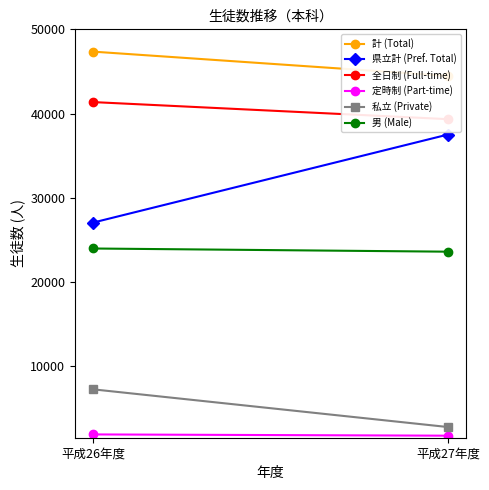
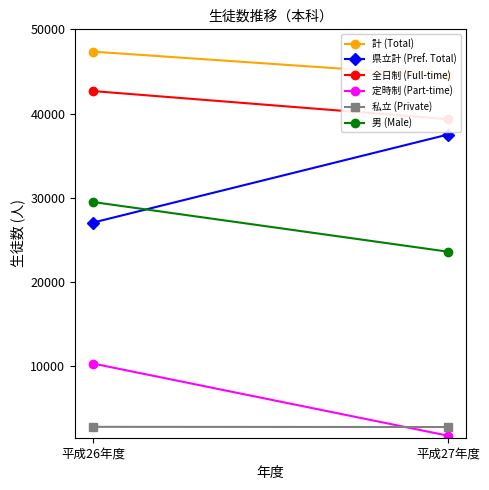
全日制 (Full-time), 平成26年度: 41000 -> 43000
定時制 (Part-time), 平成26年度: 2000 -> 10000
私立 (Private), 平成26年度: 7000 -> 3000
男 (Male), 平成26年度: 24000 -> 29000
